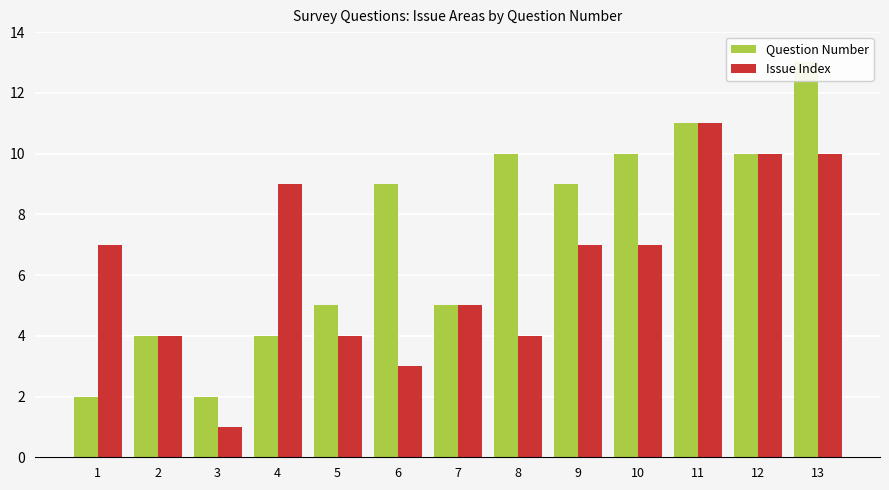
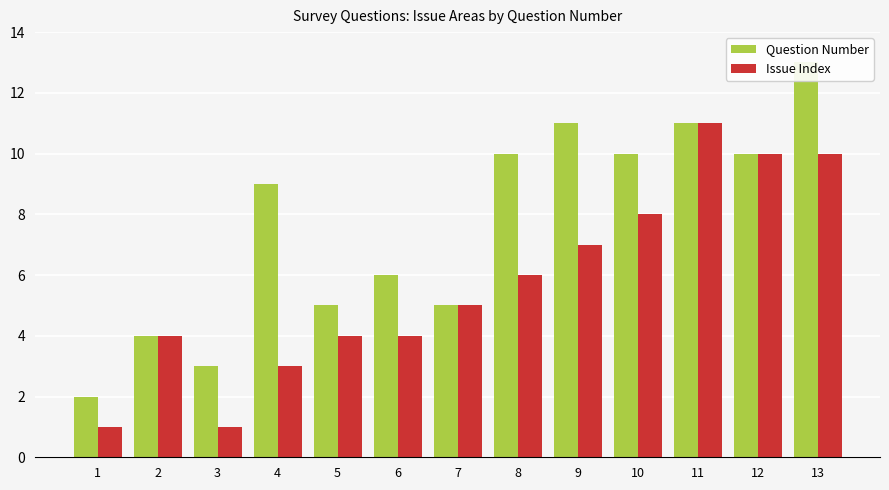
Issue Index, 1: 7 -> 1
Question Number, 3: 2 -> 3
Question Number, 4: 4 -> 9
Issue Index, 4: 9 -> 3
Question Number, 6: 9 -> 6
Issue Index, 6: 3 -> 4
Issue Index, 8: 4 -> 6
Question Number, 9: 9 -> 11
Issue Index, 10: 7 -> 8
